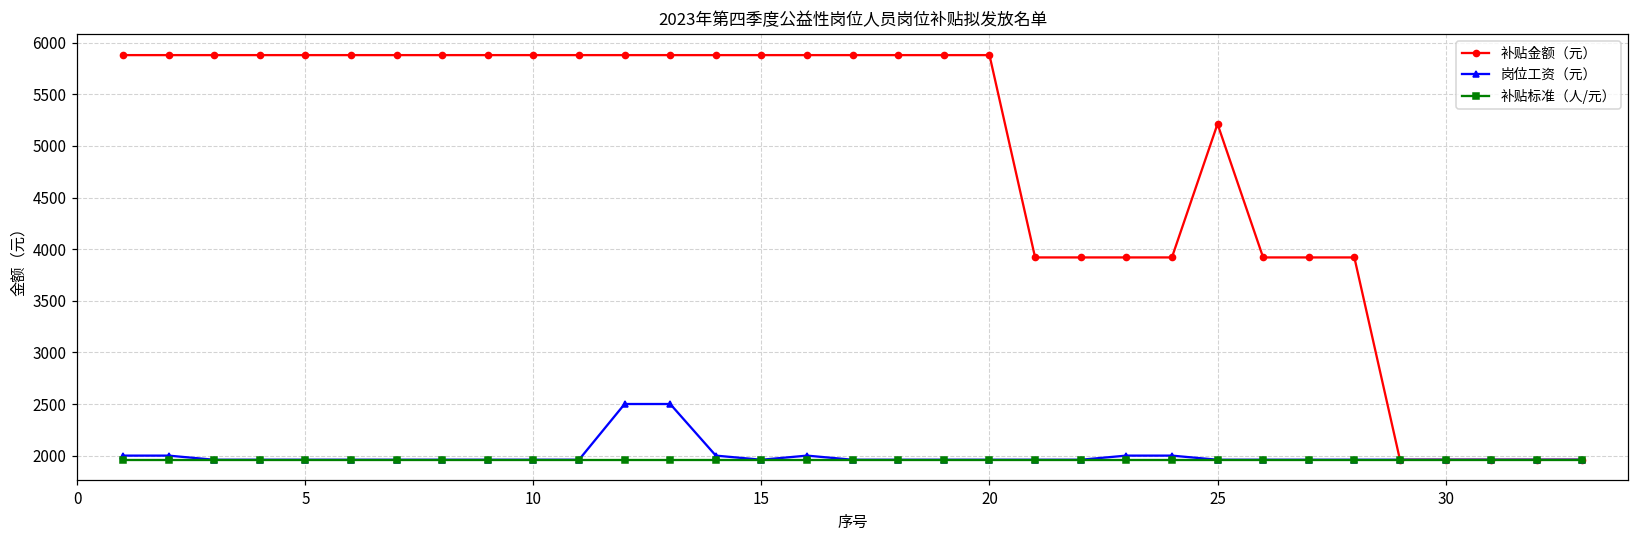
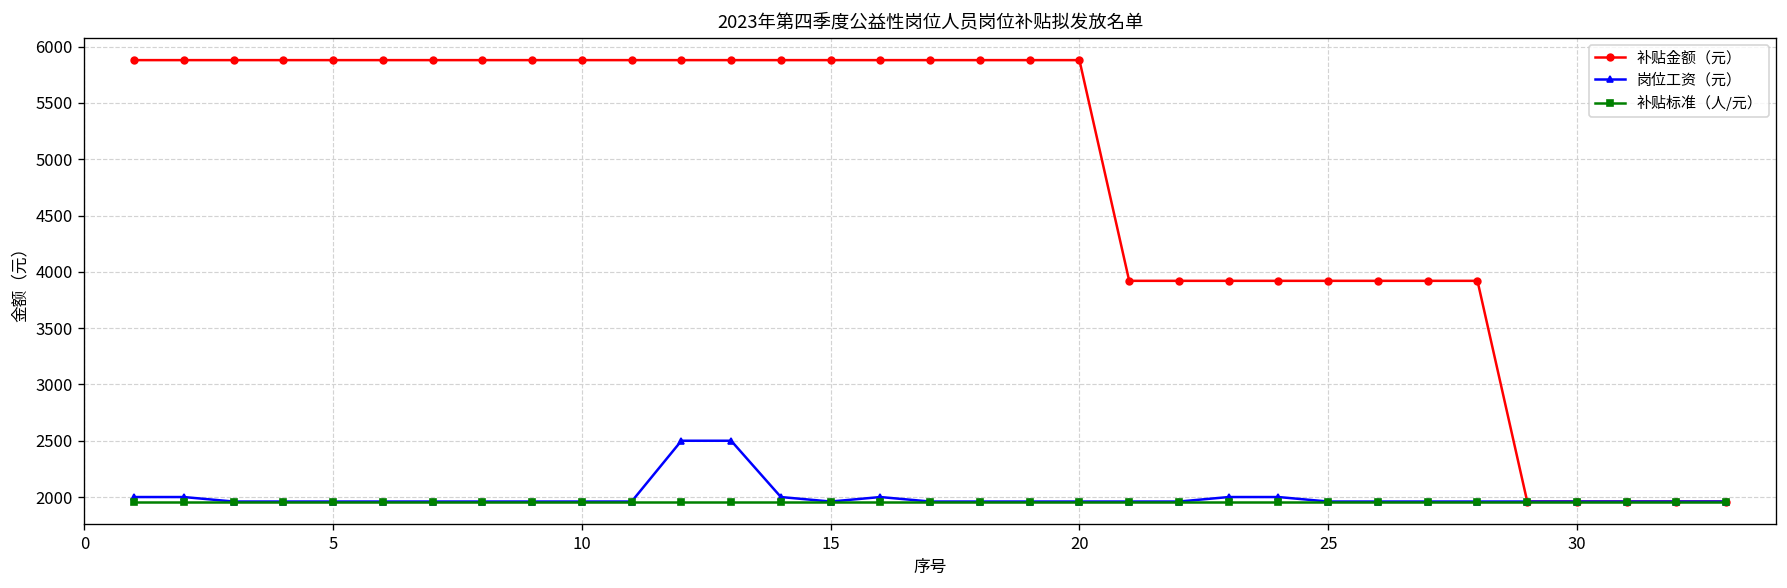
补贴金额（元）, 25: 5200 -> 3900
